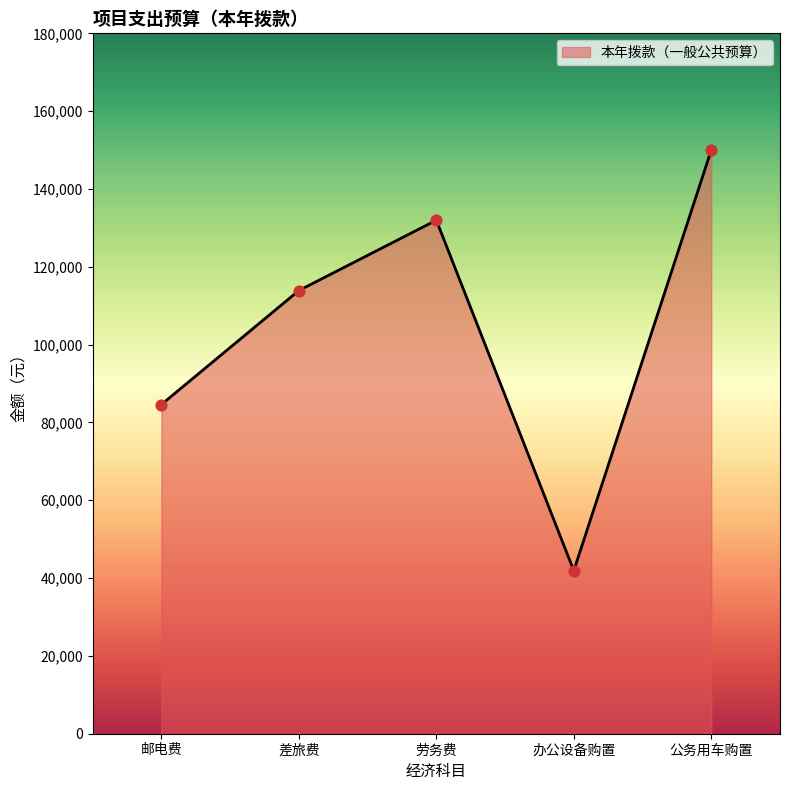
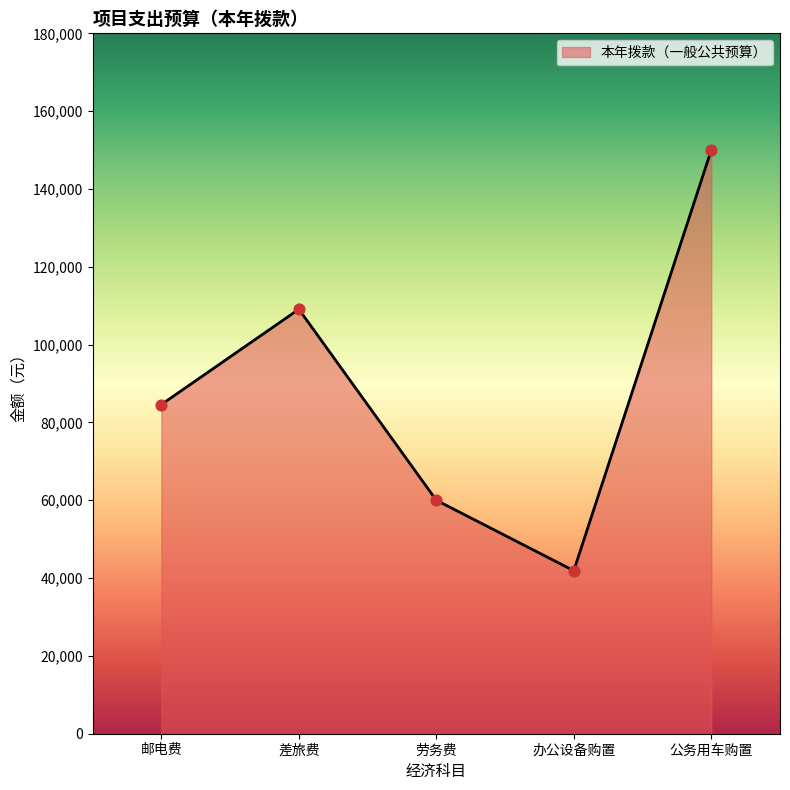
差旅费: 114,000 -> 109,000
劳务费: 132,000 -> 60,000
